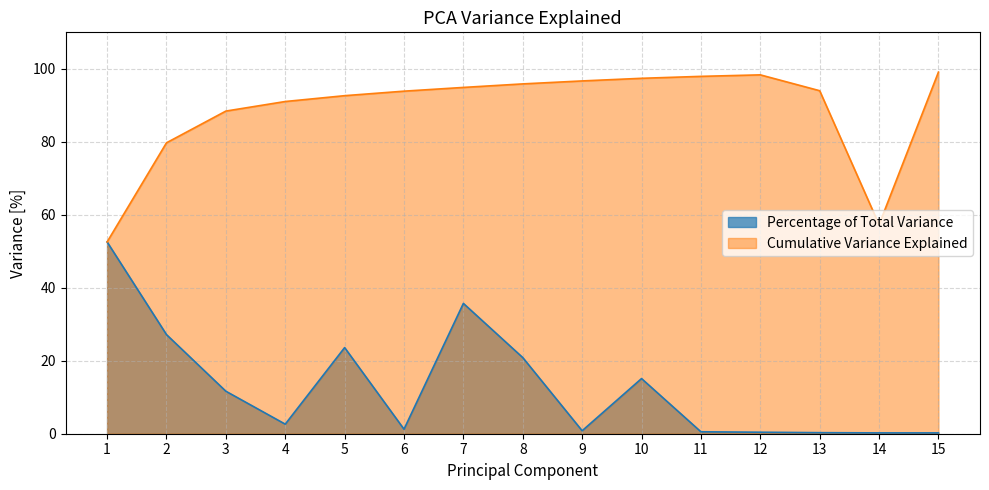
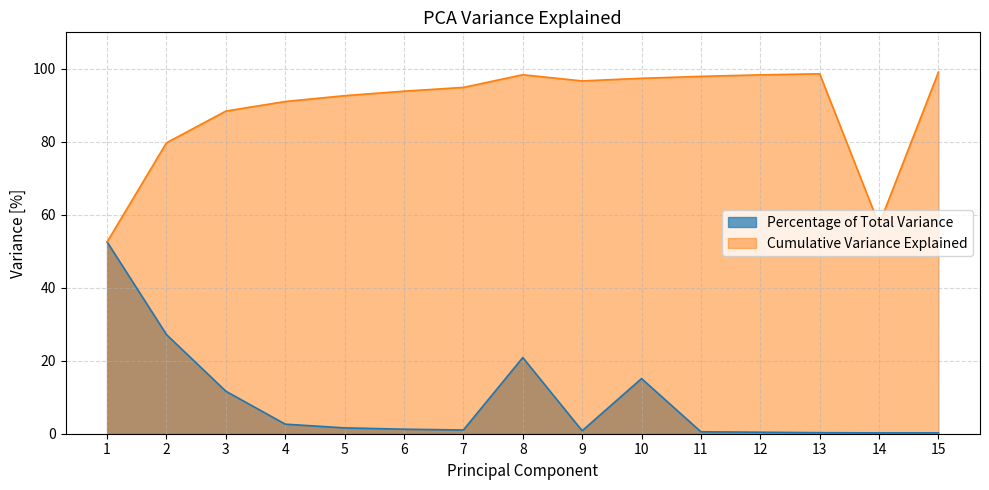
Percentage of Total Variance, 5: 24 -> 2
Percentage of Total Variance, 7: 36 -> 1
Cumulative Variance Explained, 8: 96 -> 98
Cumulative Variance Explained, 13: 94 -> 99
